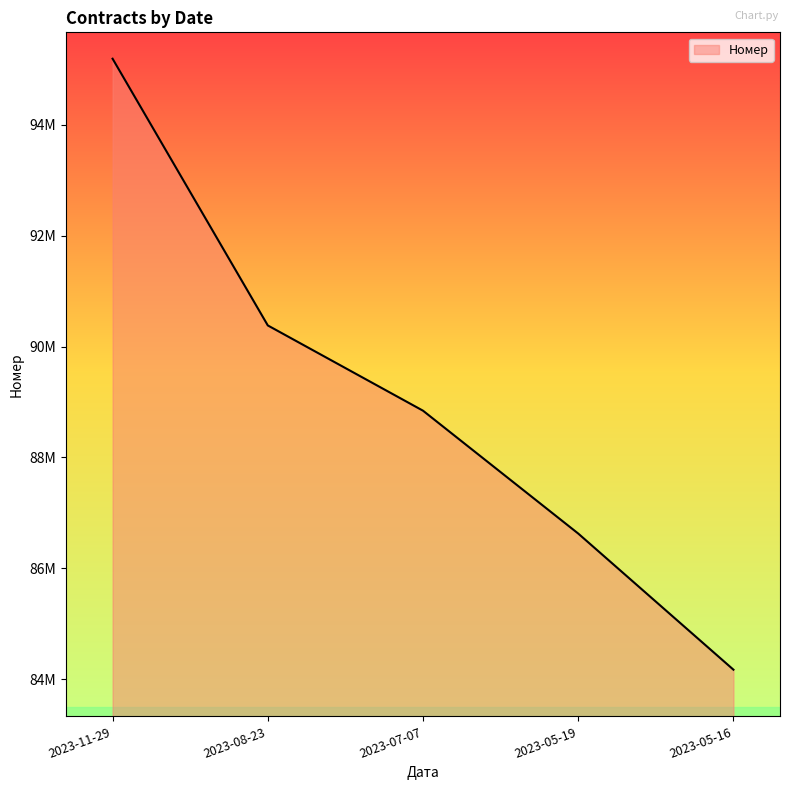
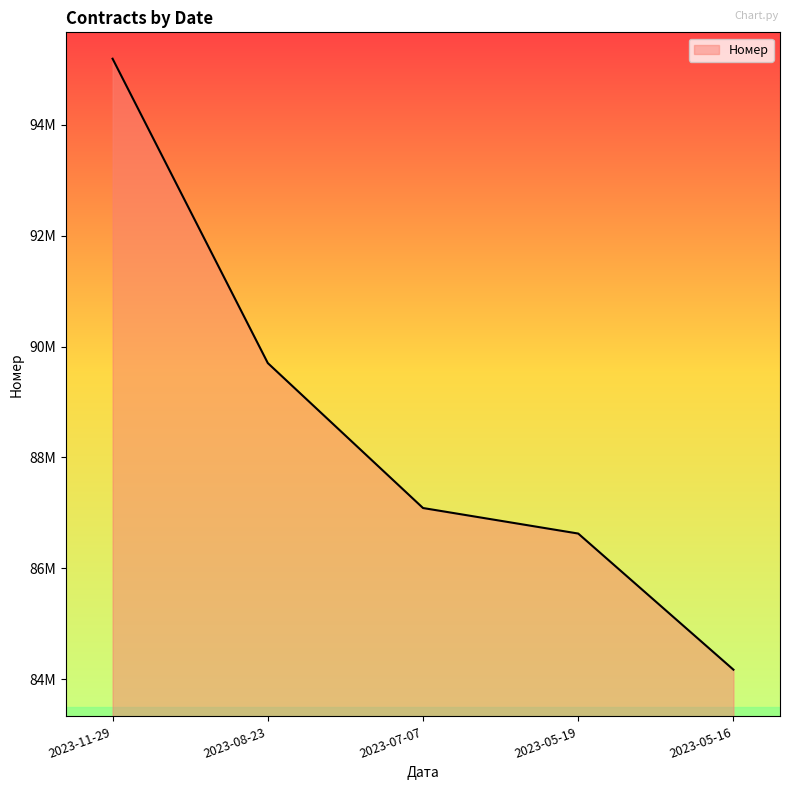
2023-08-23: 90400000 -> 89700000
2023-07-07: 88800000 -> 87100000
